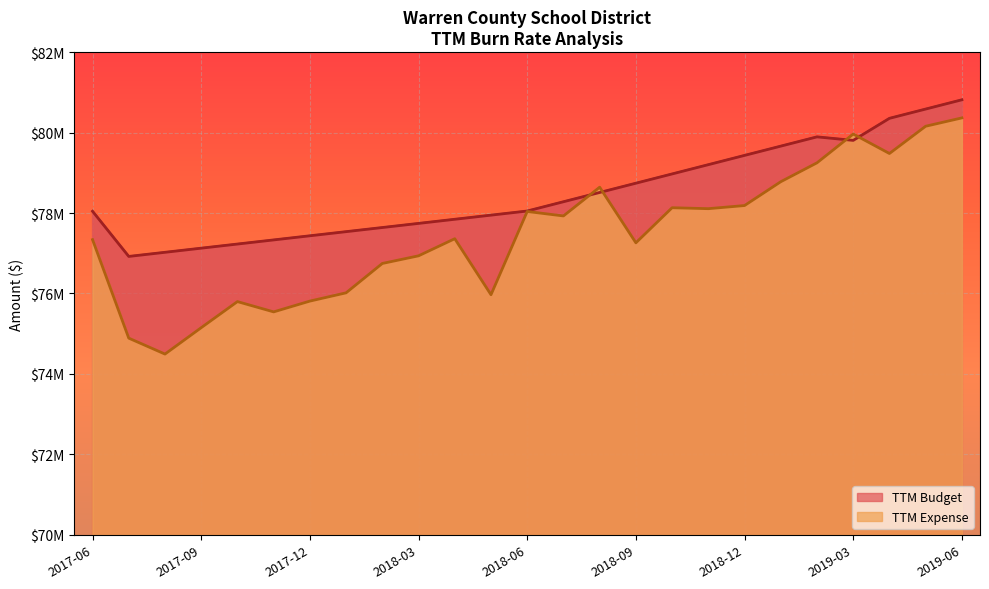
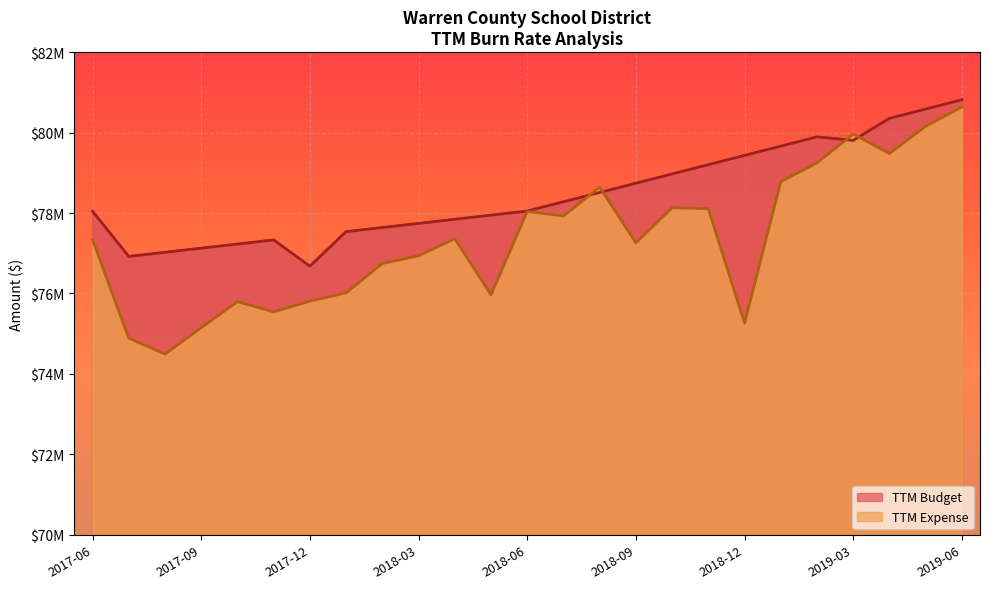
TTM Budget, 2017-12: $77400000 -> $76700000
TTM Expense, 2018-12: $78200000 -> $75300000
TTM Expense, 2019-06: $80400000 -> $80600000
